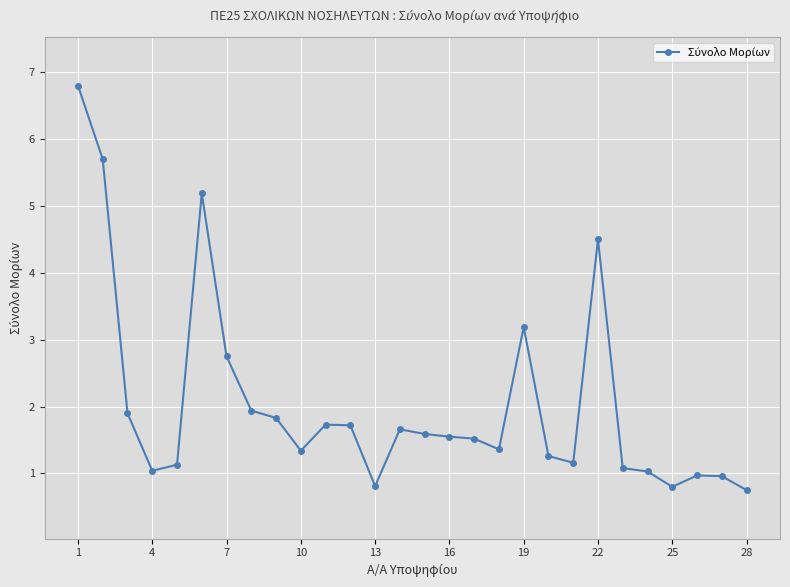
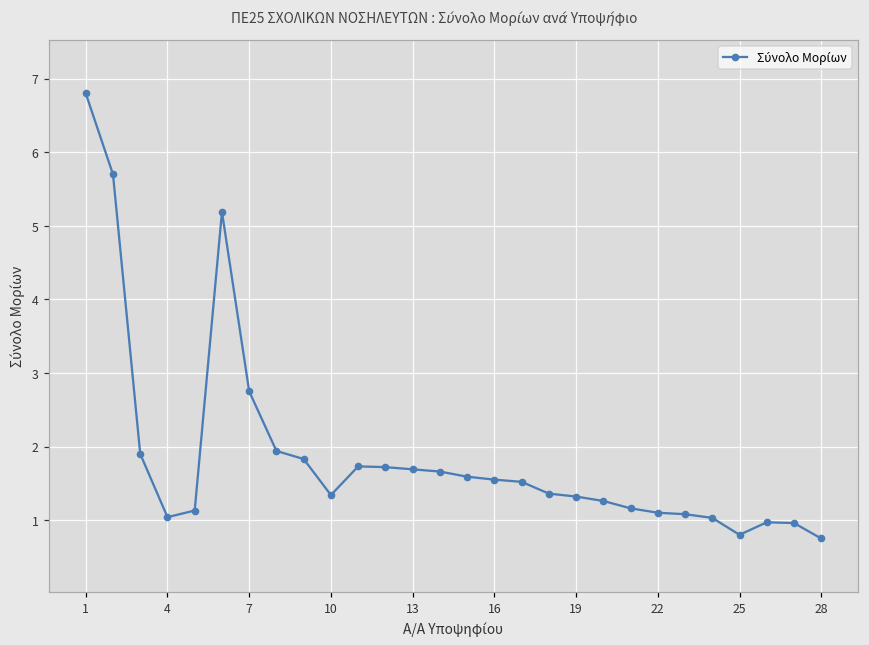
13: 0.8 -> 1.7
19: 3.2 -> 1.3
22: 4.5 -> 1.1
